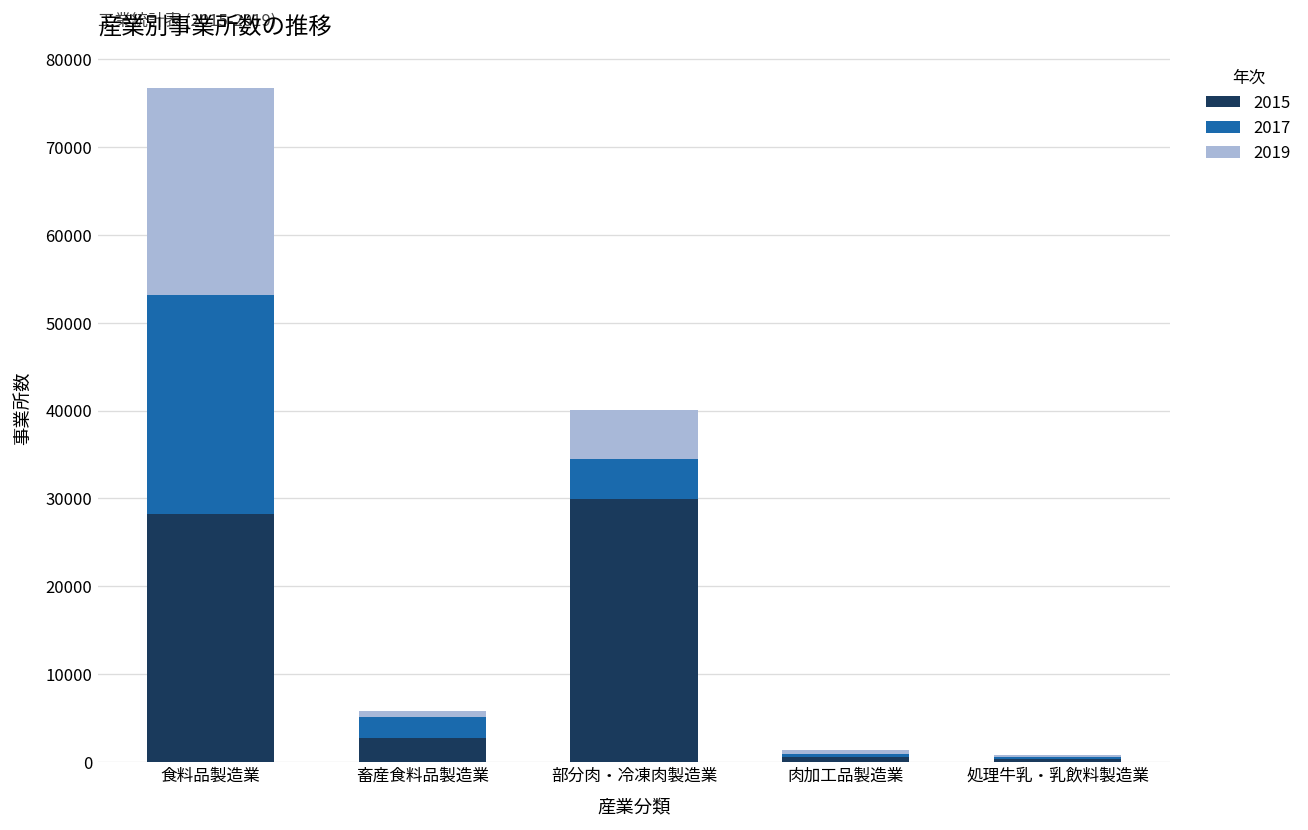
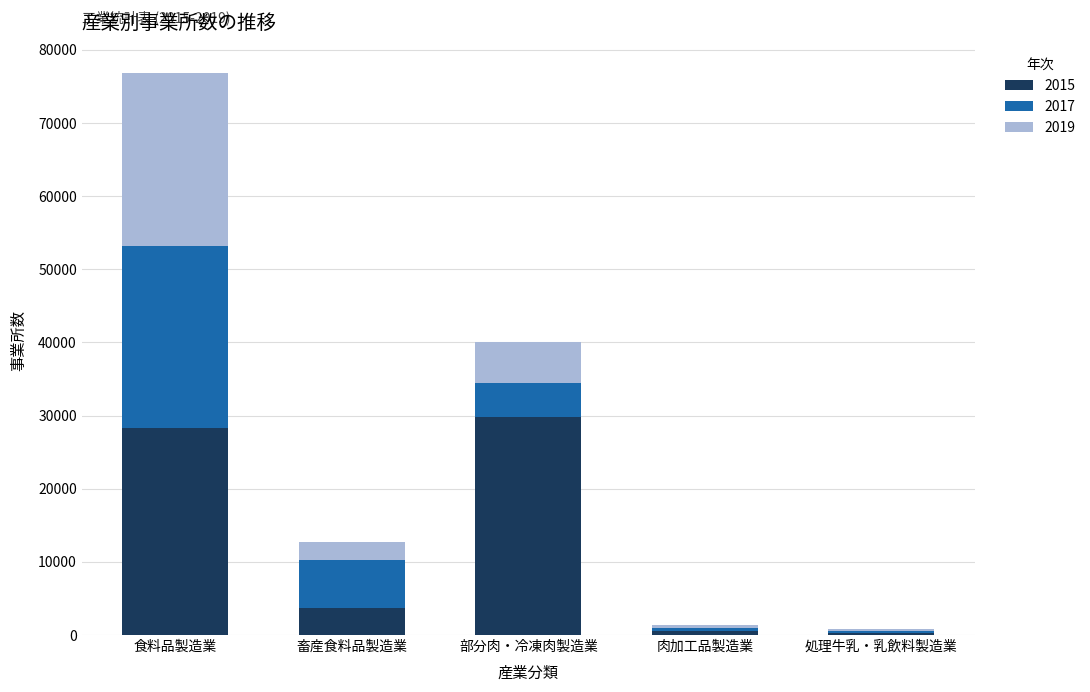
2015, 畜産食料品製造業: 3000 -> 4000
2017, 畜産食料品製造業: 2000 -> 7000
2019, 畜産食料品製造業: 1000 -> 2000
